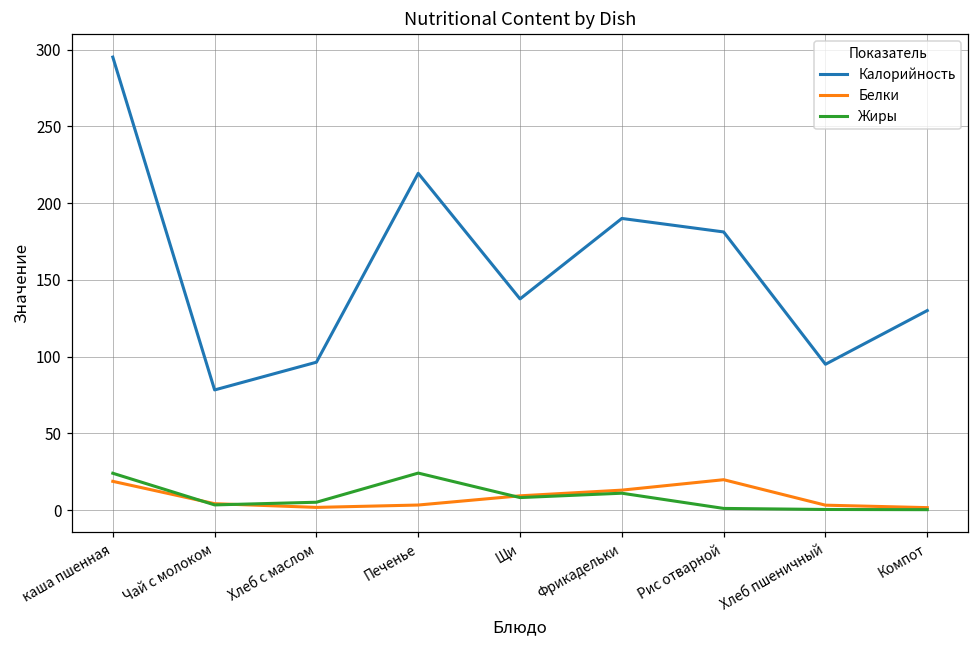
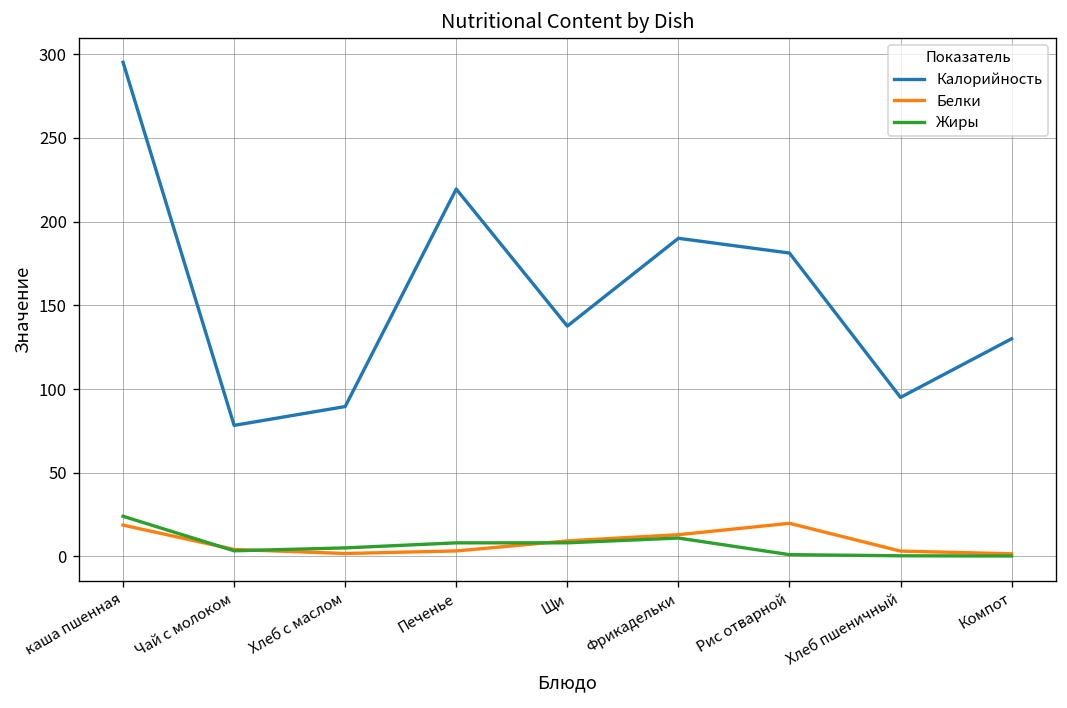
Калорийность, Хлеб с маслом: 96 -> 90
Жиры, Печенье: 24 -> 8
